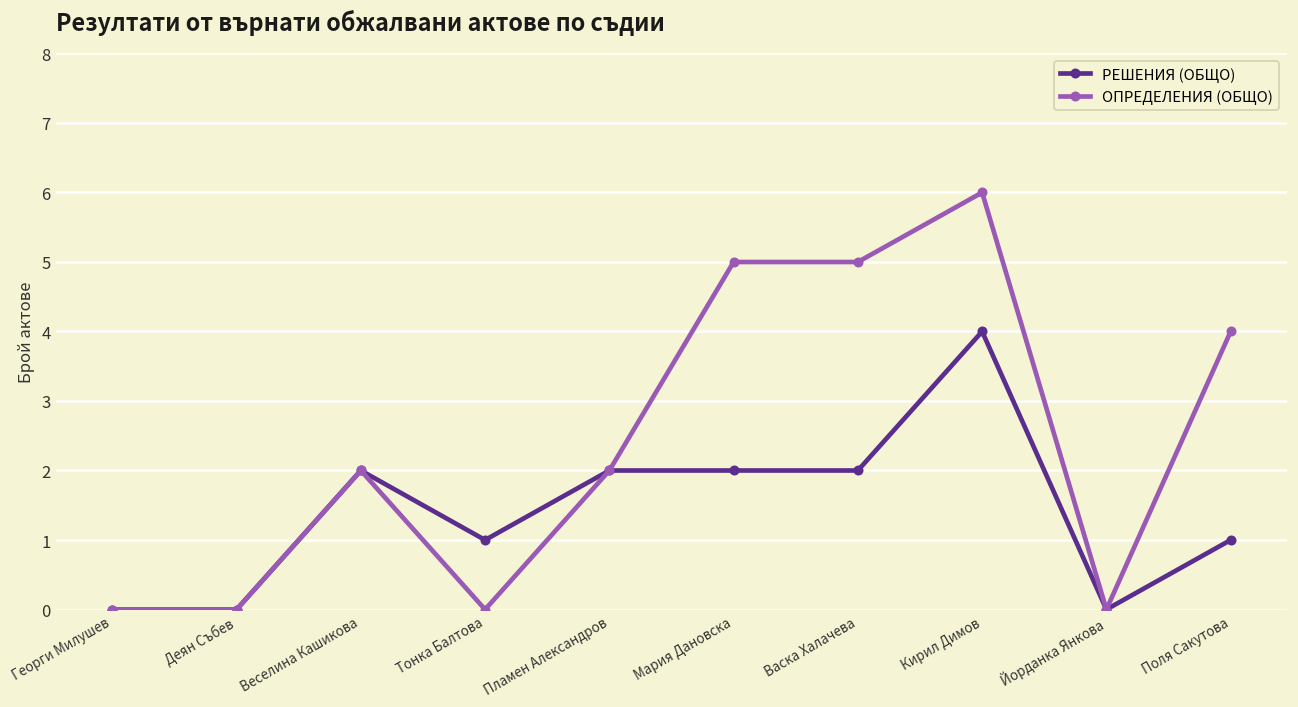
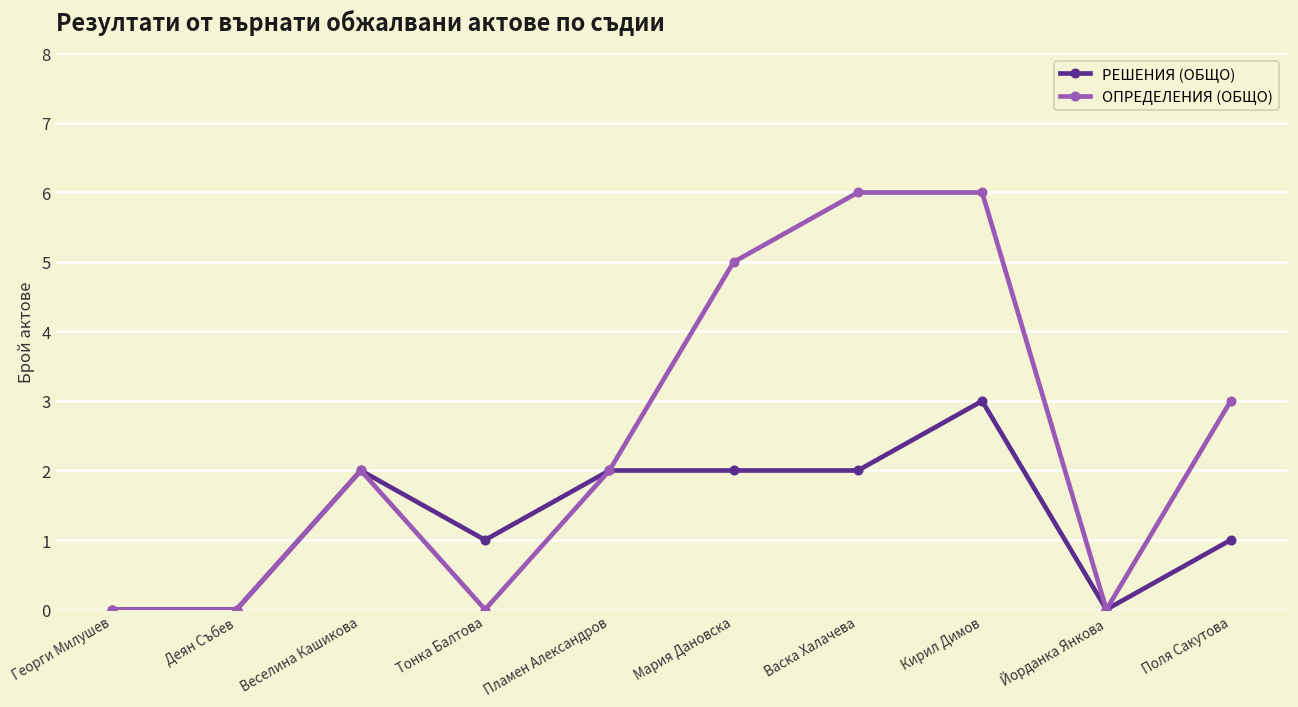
ОПРЕДЕЛЕНИЯ (ОБЩО), Васка Халачева: 5 -> 6
РЕШЕНИЯ (ОБЩО), Кирил Димов: 4 -> 3
ОПРЕДЕЛЕНИЯ (ОБЩО), Поля Сакутова: 4 -> 3
